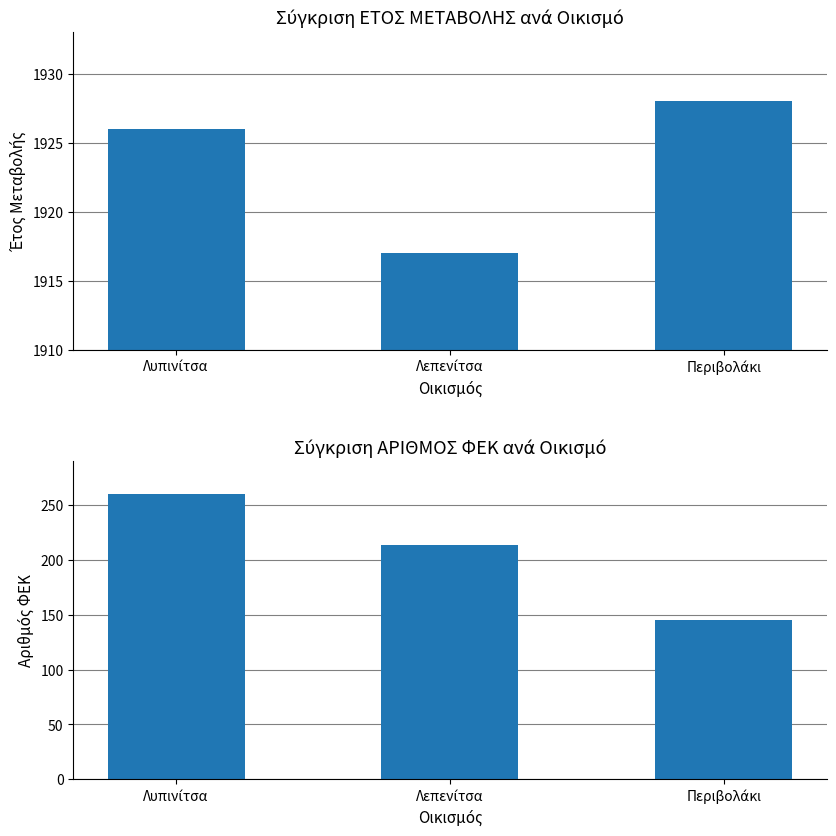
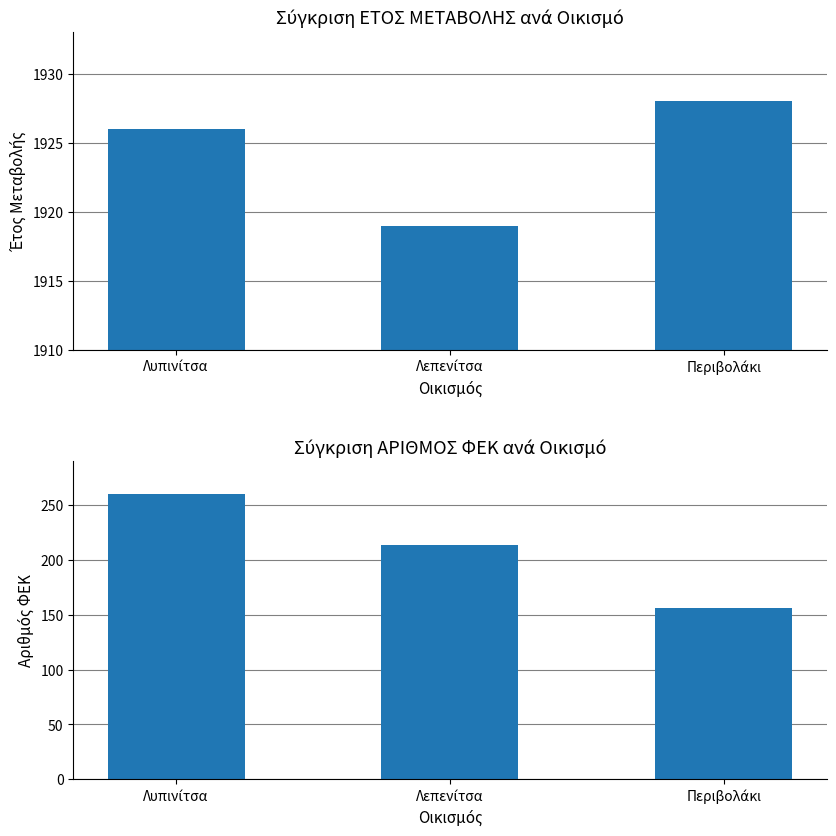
Σύγκριση ΕΤΟΣ ΜΕΤΑΒΟΛΗΣ ανά Οικισμό, Λεπενίτσα: 1917 -> 1919
Σύγκριση ΑΡΙΘΜΟΣ ΦΕΚ ανά Οικισμό, Περιβολάκι: 145 -> 156
